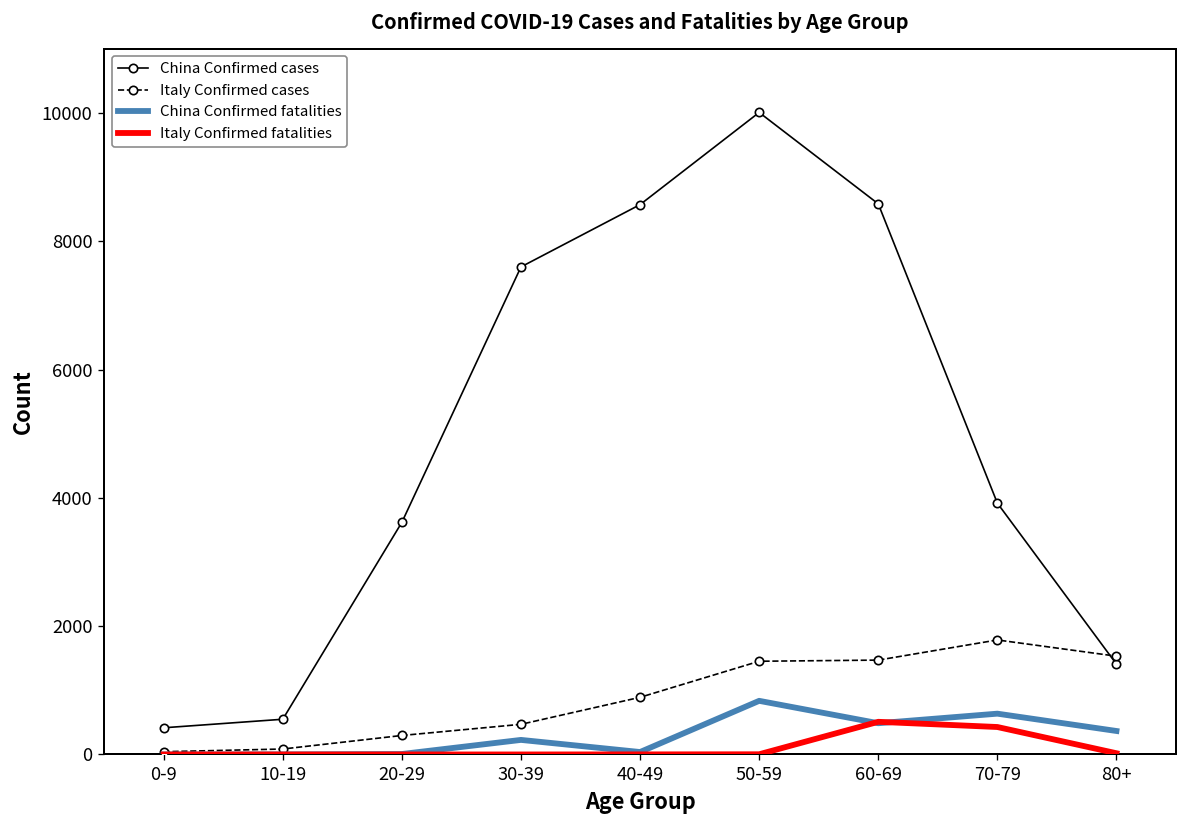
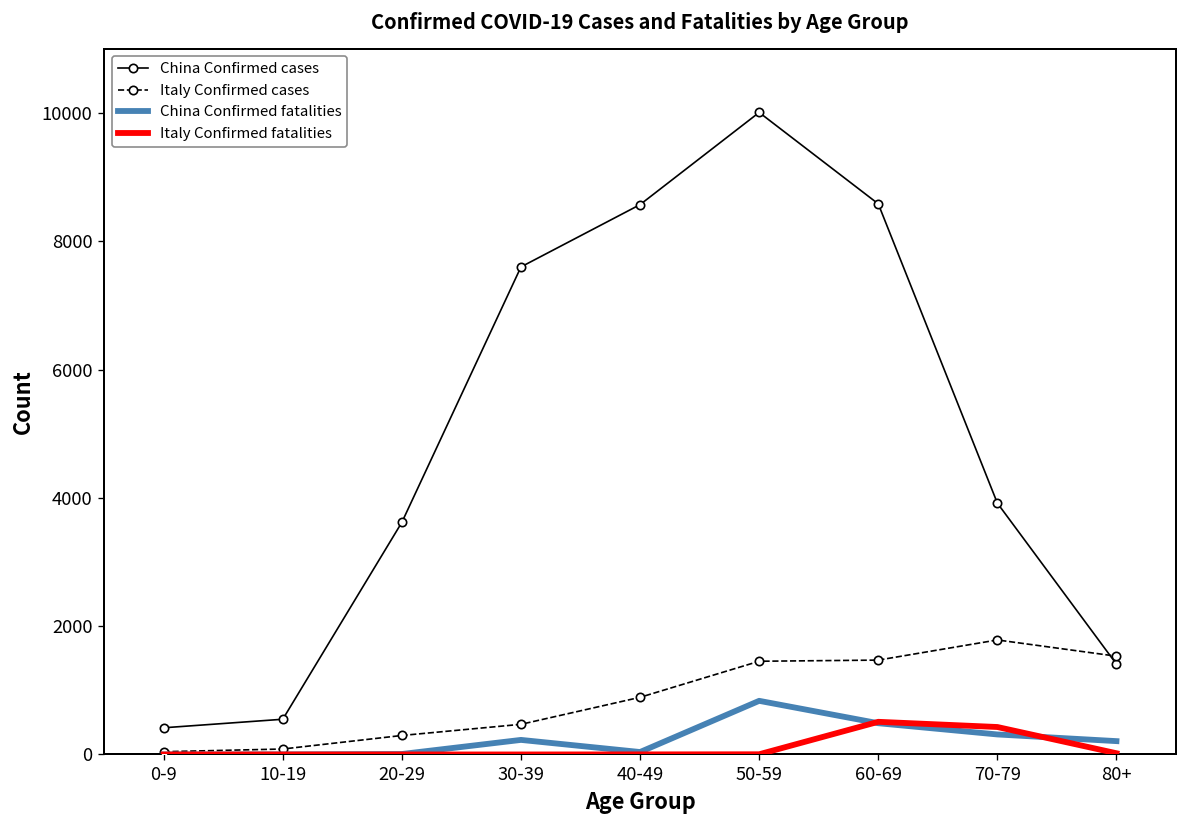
China Confirmed fatalities, 70-79: 600 -> 300
China Confirmed fatalities, 80+: 400 -> 200
